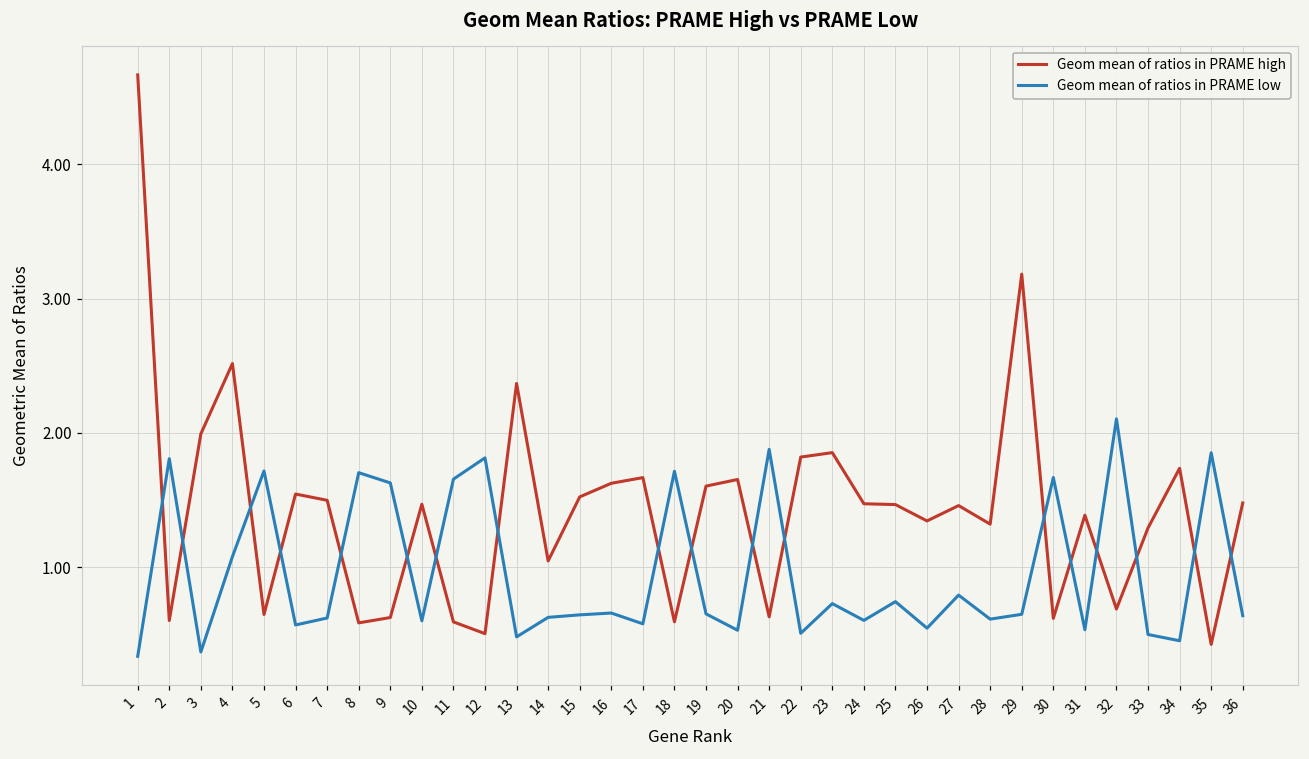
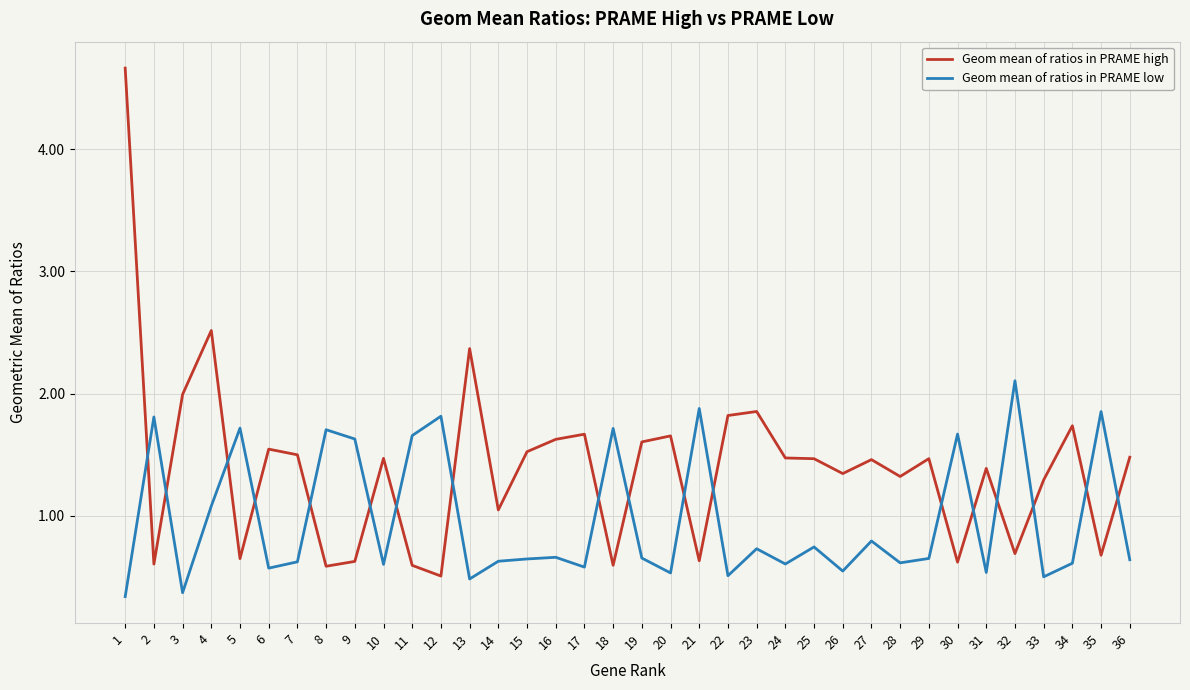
Geom mean of ratios in PRAME high, 29: 3.18 -> 1.47
Geom mean of ratios in PRAME low, 34: 0.45 -> 0.61
Geom mean of ratios in PRAME high, 35: 0.43 -> 0.68
